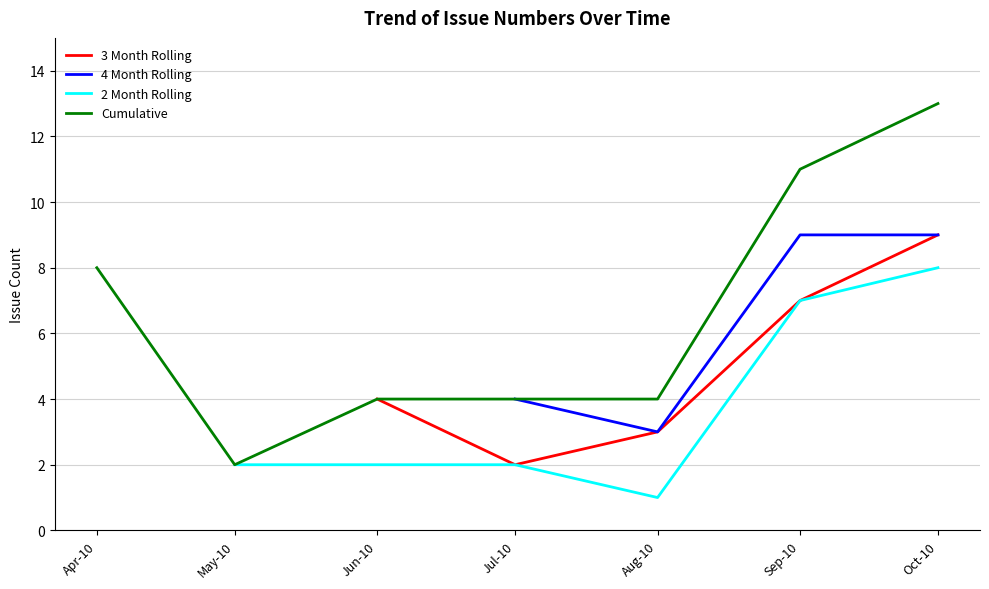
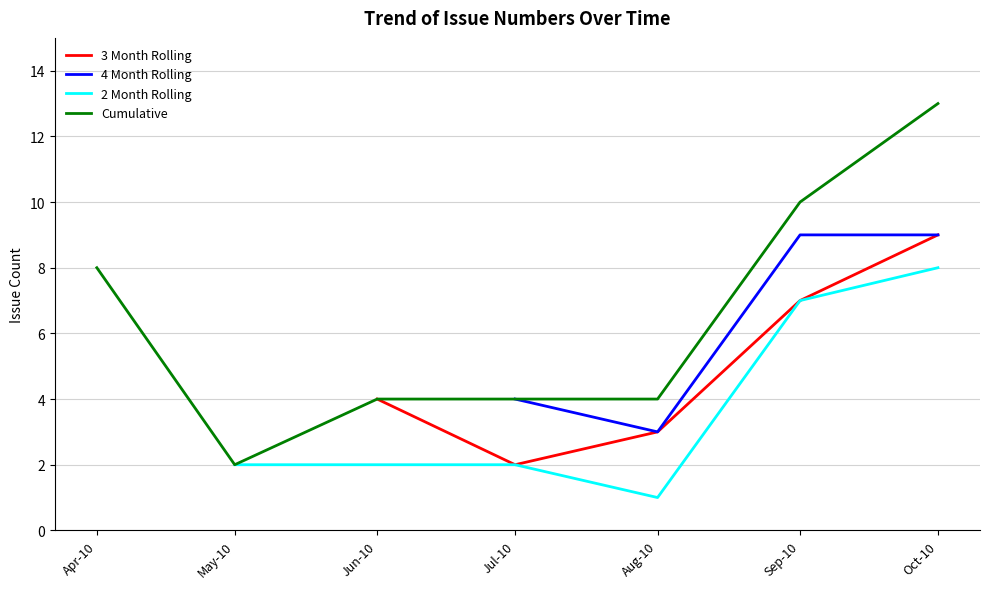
Cumulative, Sep-10: 11 -> 10
